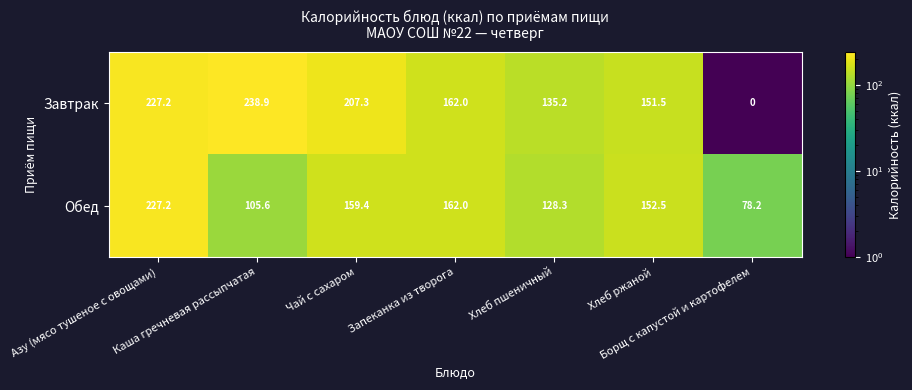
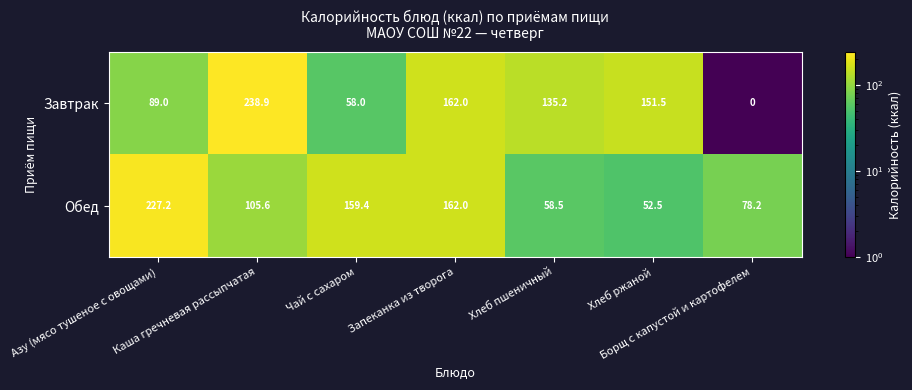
Завтрак, Азу (мясо тушеное с овощами): 227.2 -> 89.0
Завтрак, Чай с сахаром: 207.3 -> 58.0
Обед, Хлеб пшеничный: 128.3 -> 58.5
Обед, Хлеб ржаной: 152.5 -> 52.5
